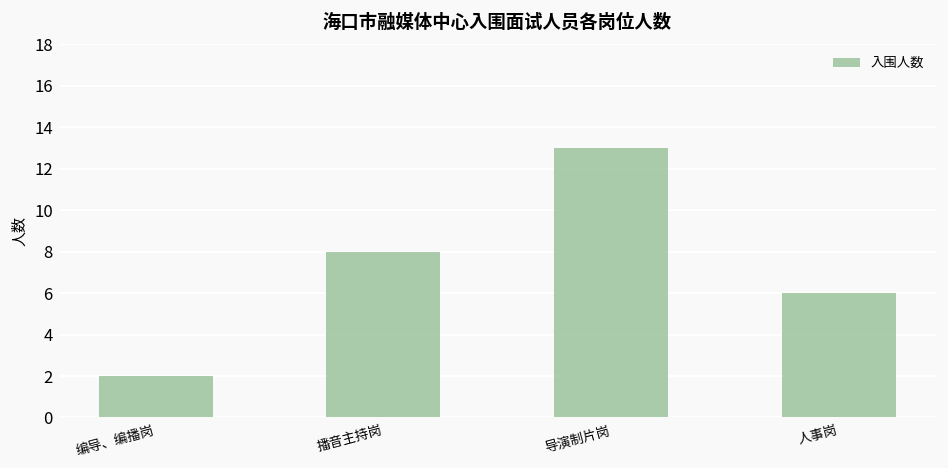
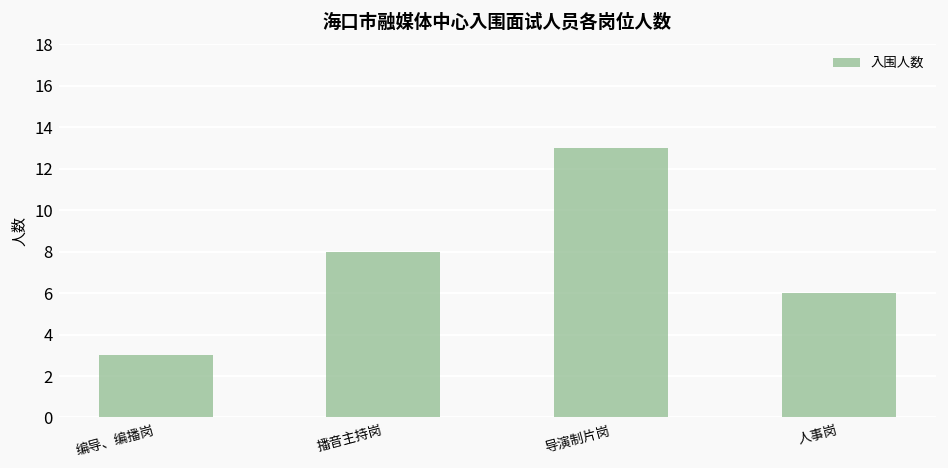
编导、编播岗: 2 -> 3
